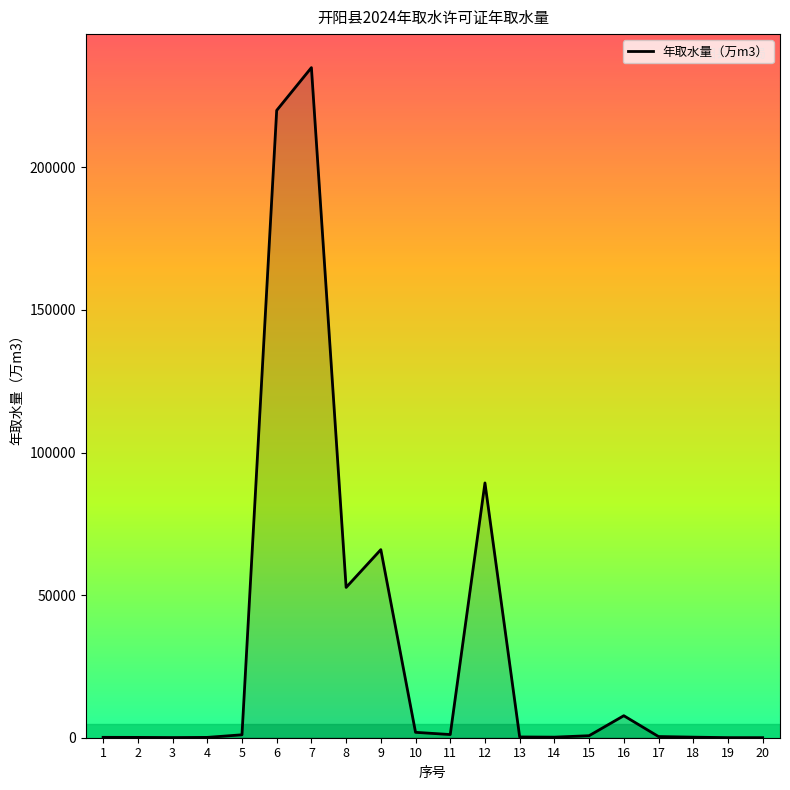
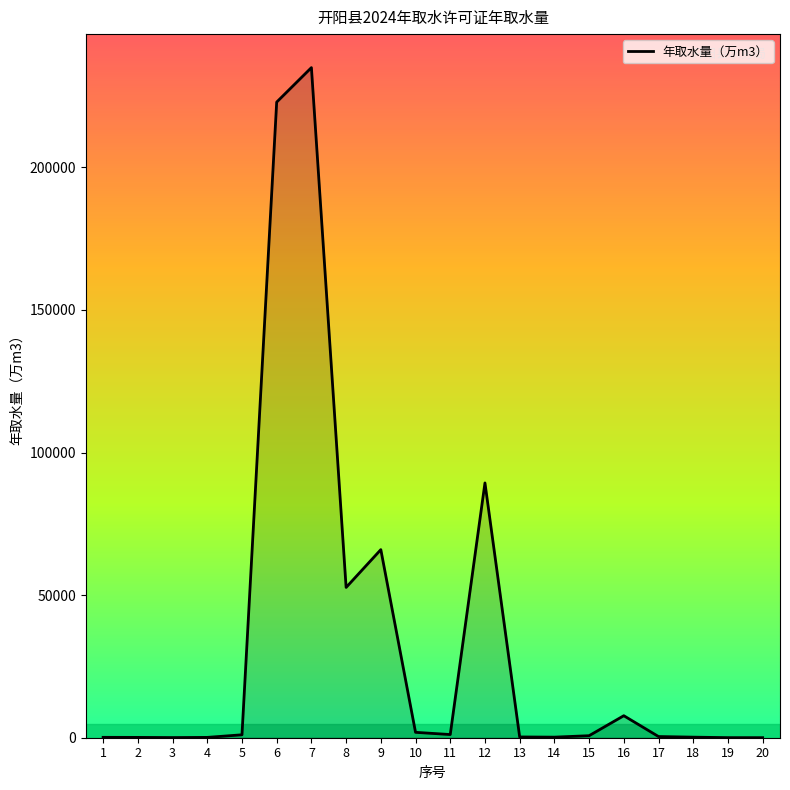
6: 220000 -> 223000
